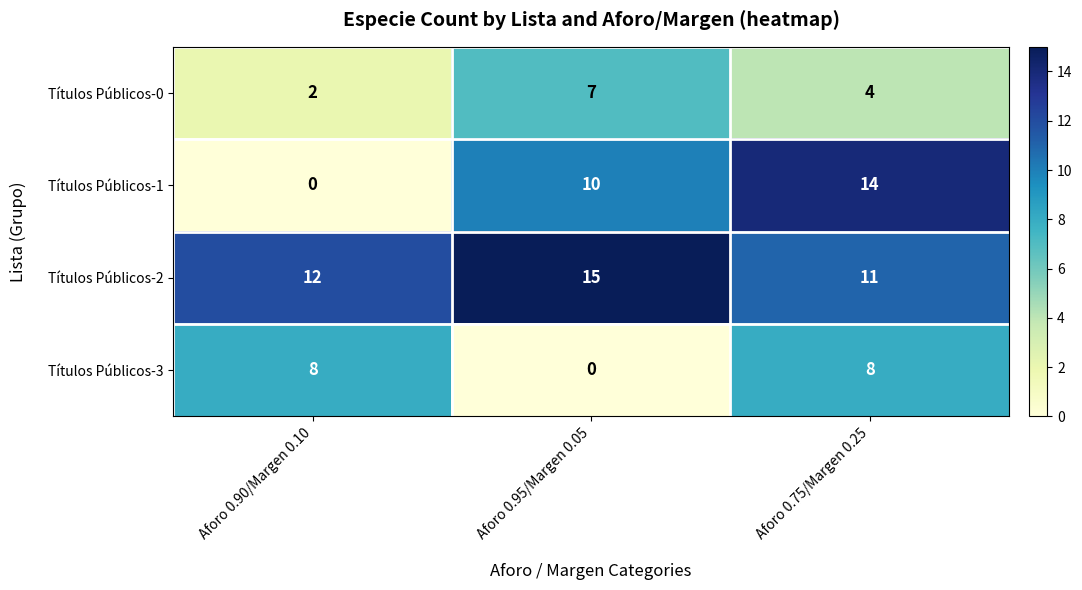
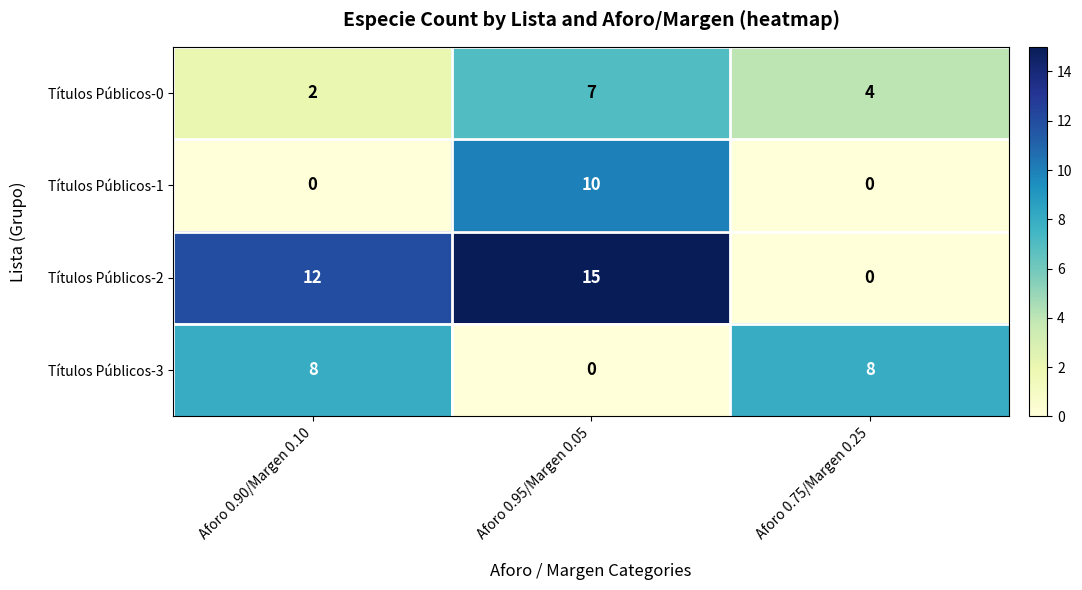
Títulos Públicos-1, Aforo 0.75/Margen 0.25: 14 -> 0
Títulos Públicos-2, Aforo 0.75/Margen 0.25: 11 -> 0
